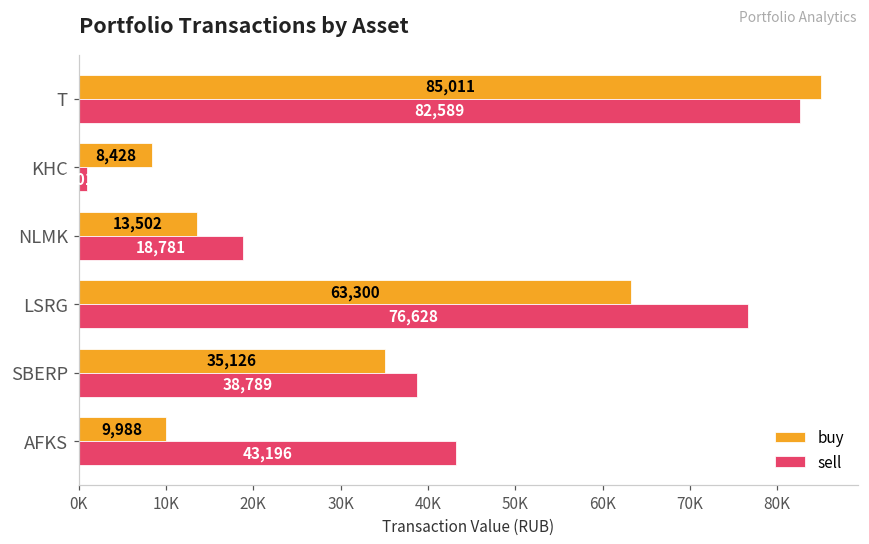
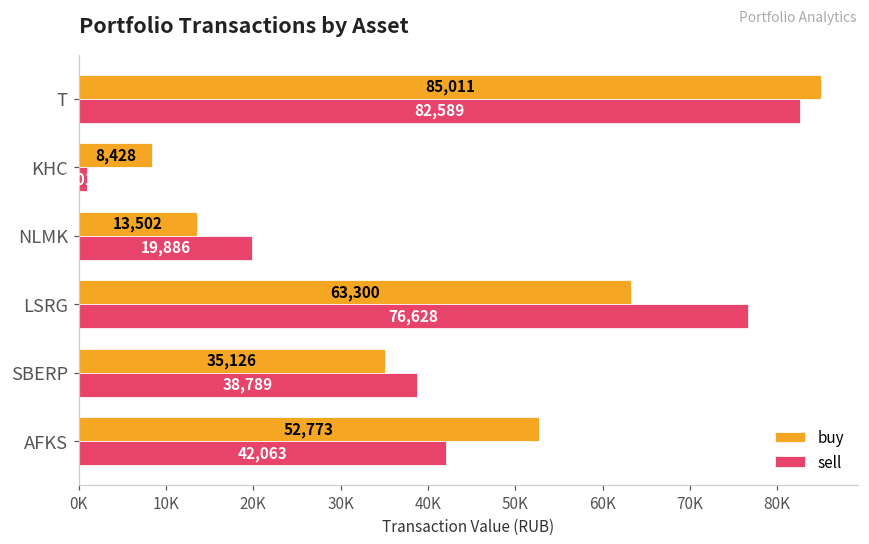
sell, NLMK: 18,781 -> 19,886
buy, AFKS: 9,988 -> 52,773
sell, AFKS: 43,196 -> 42,063
